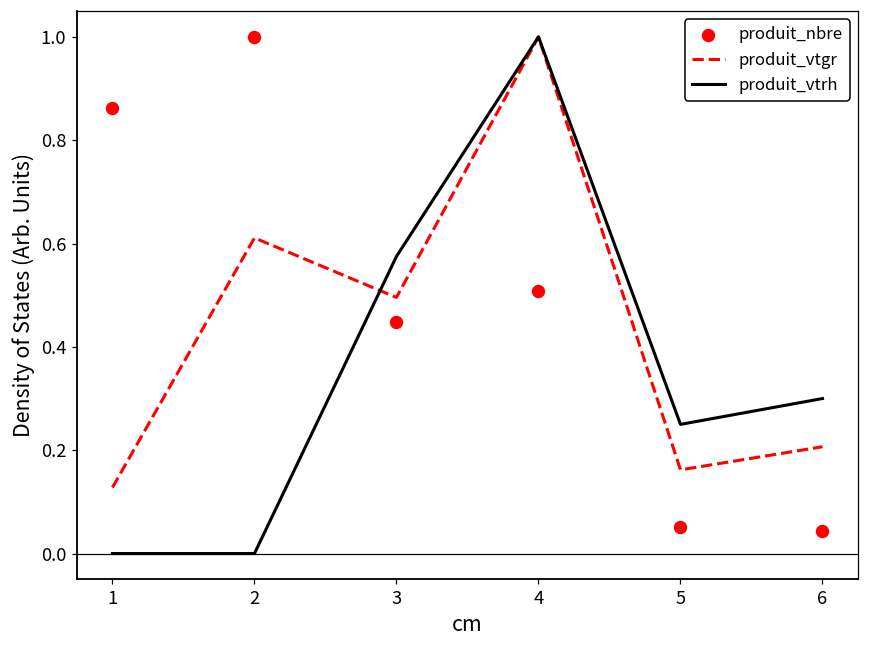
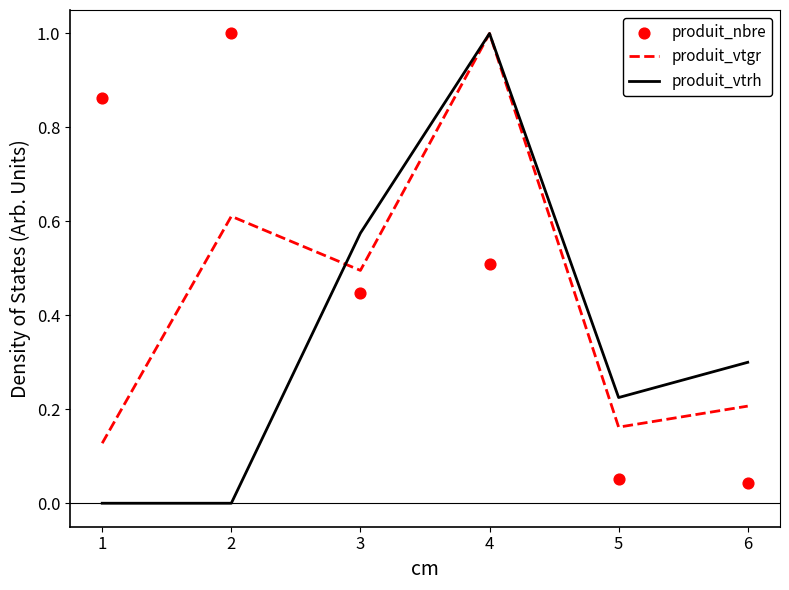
produit_vtrh, 5: 0.25 -> 0.23
